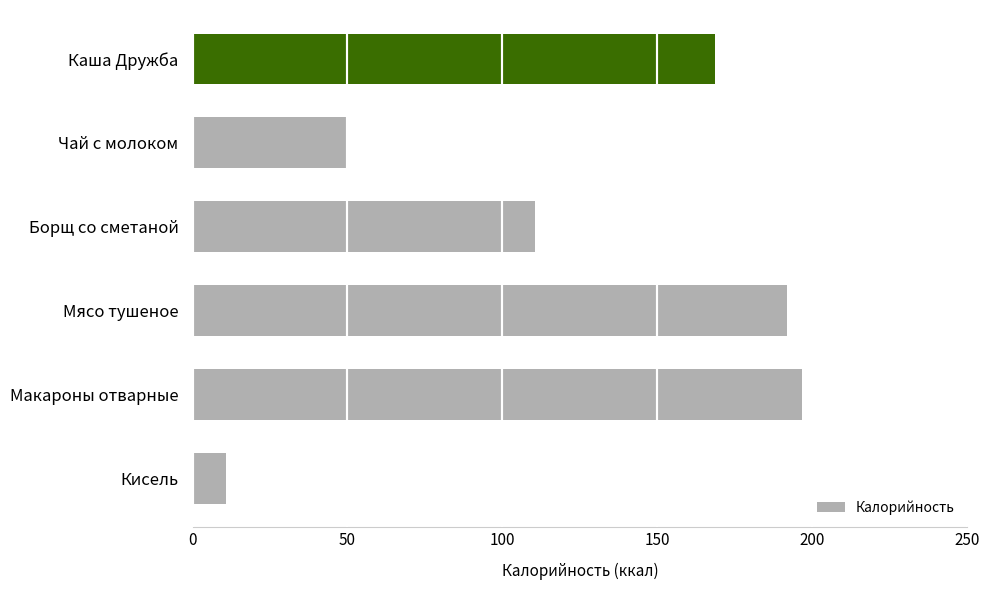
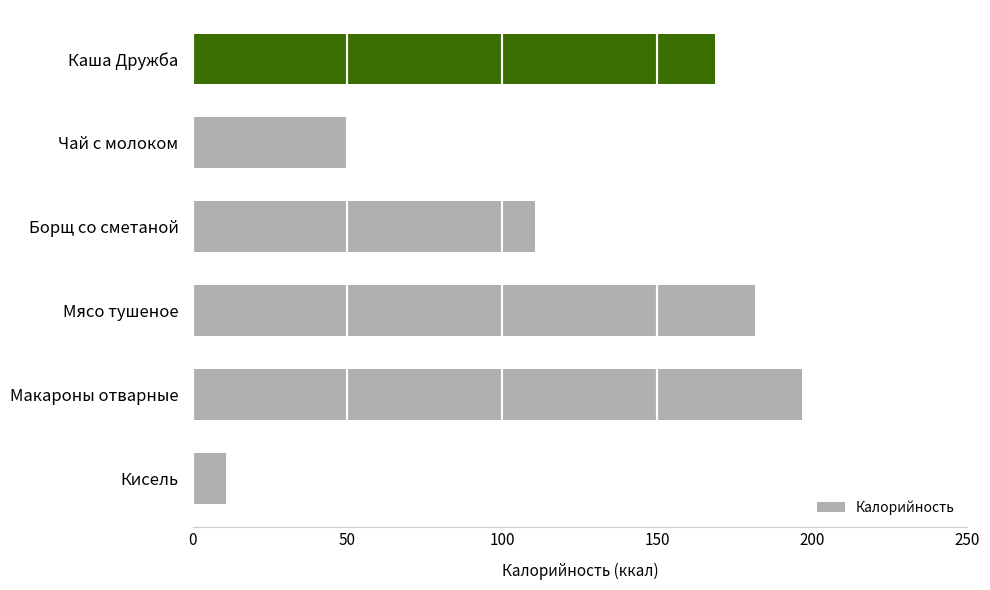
Мясо тушеное: 192 -> 182
